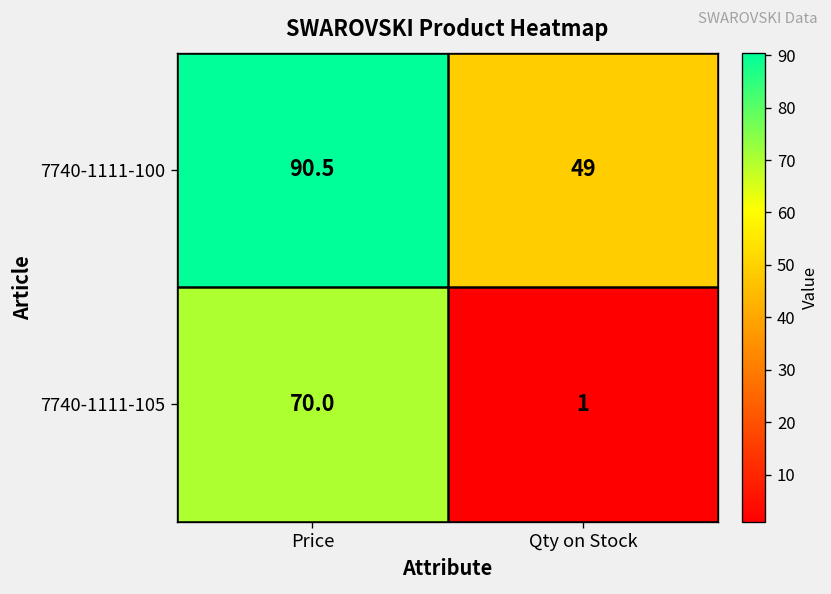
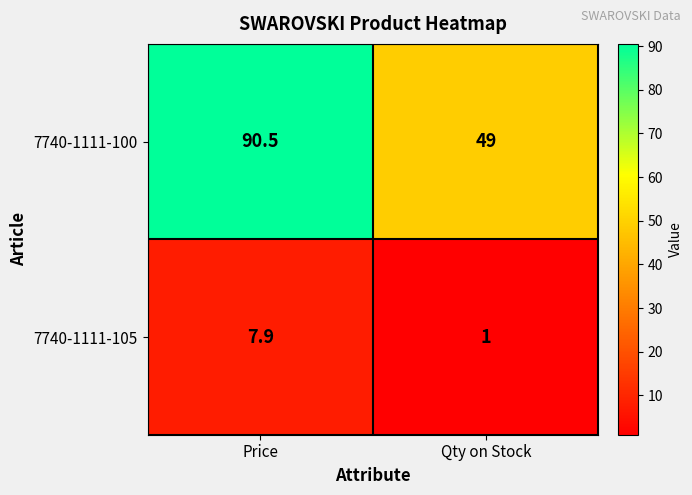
7740-1111-105, Price: 70.0 -> 7.9
